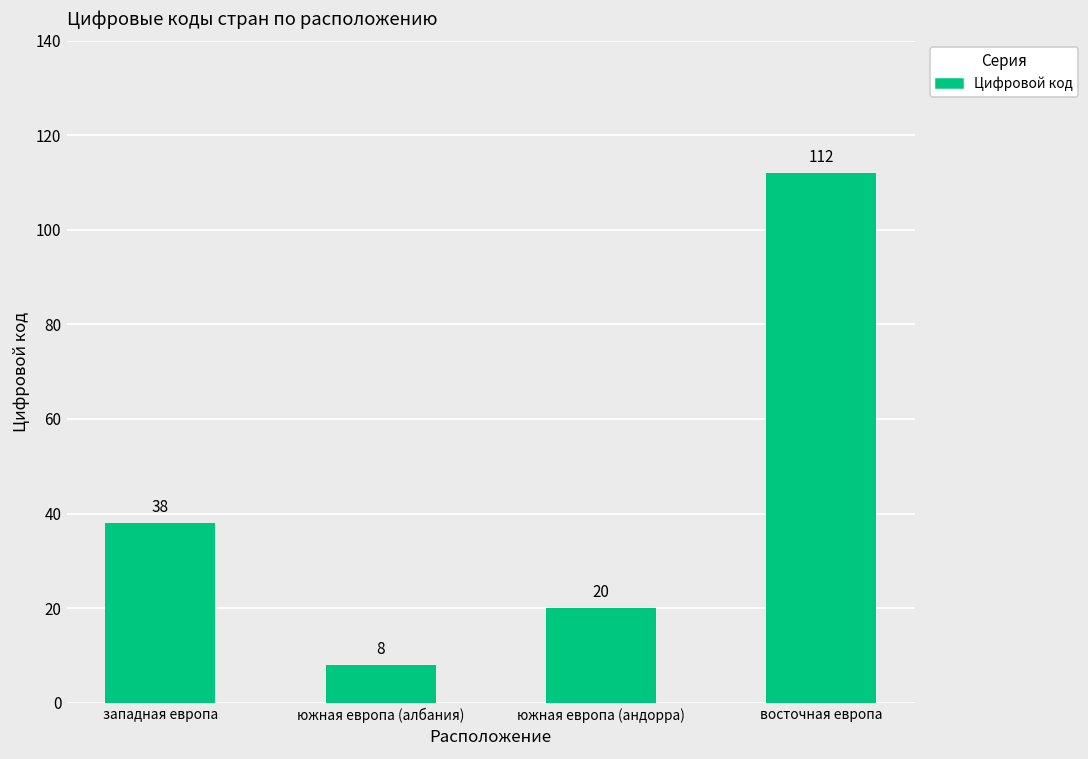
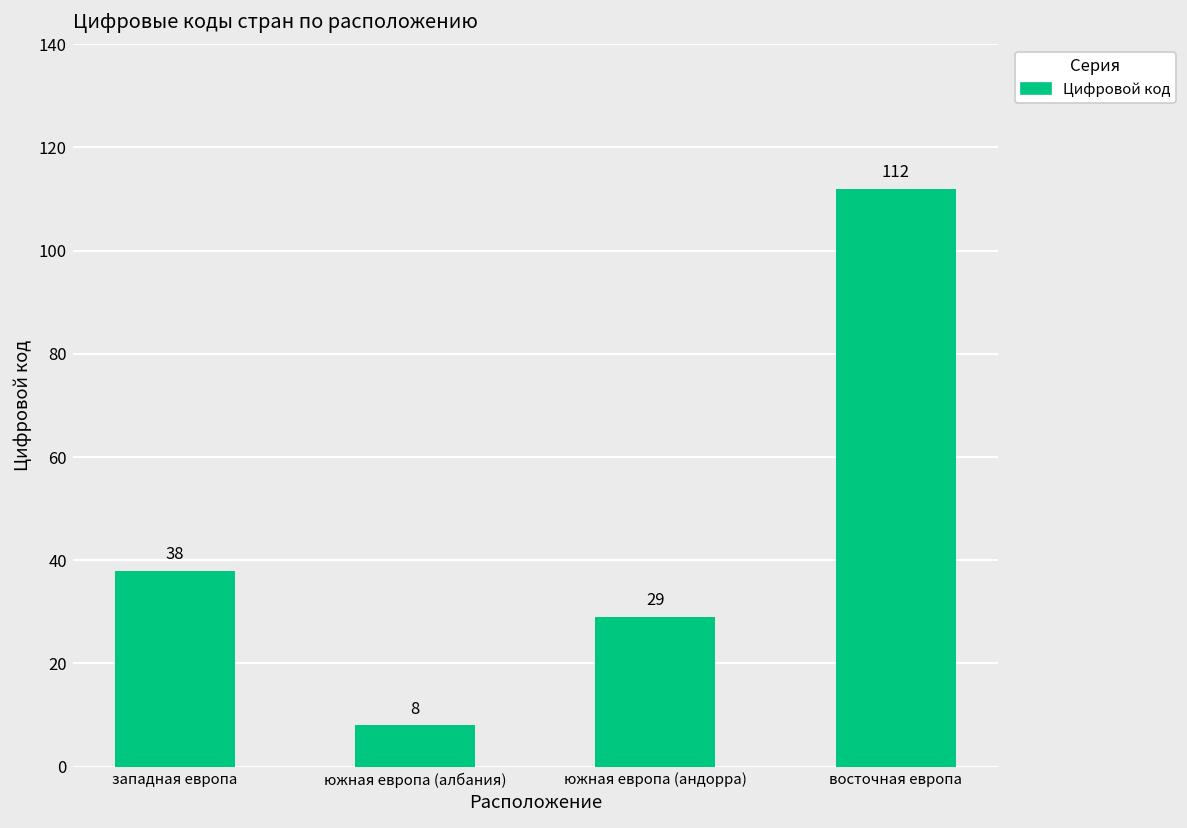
южная европа (андорра): 20 -> 29
